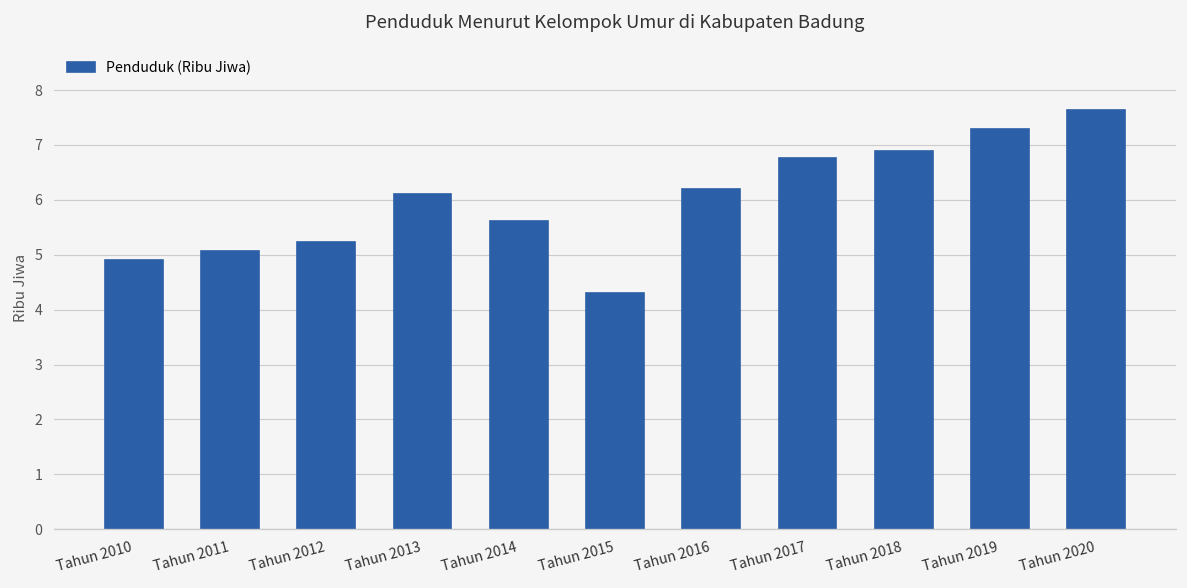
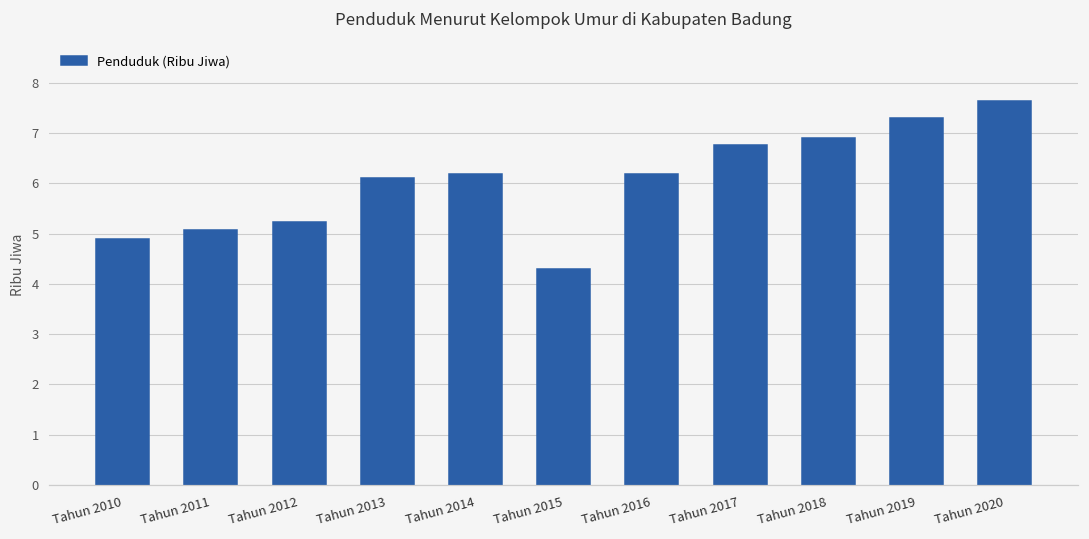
Tahun 2014: 5.6 -> 6.2
